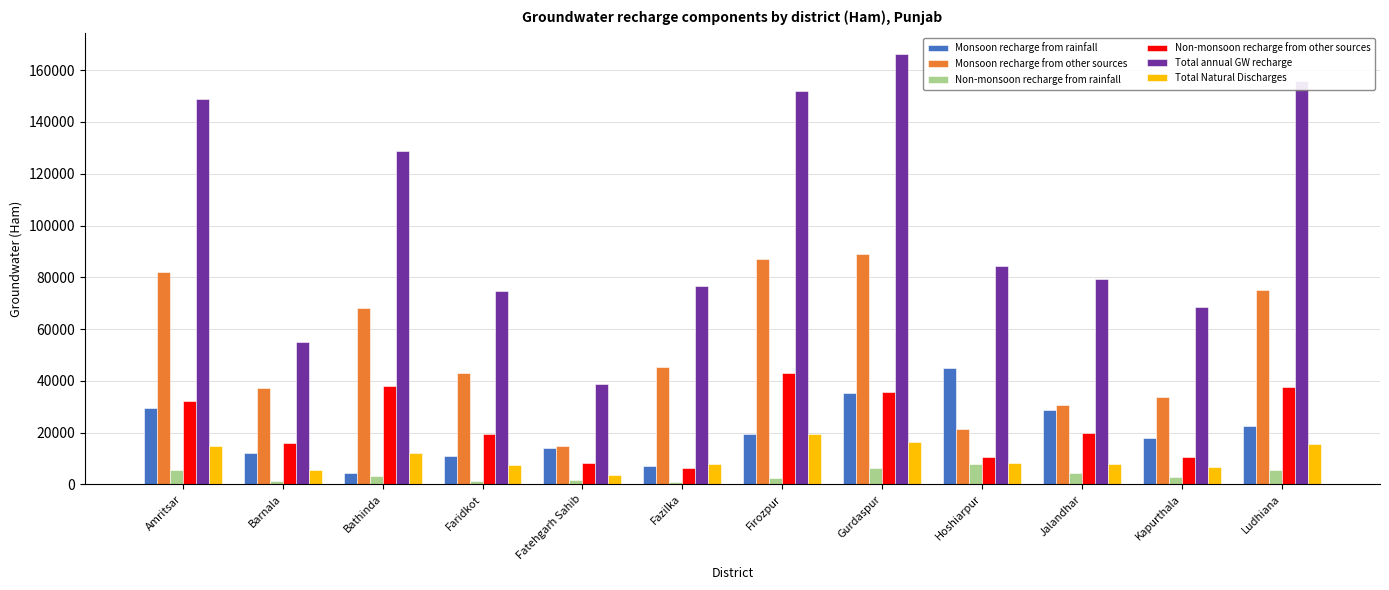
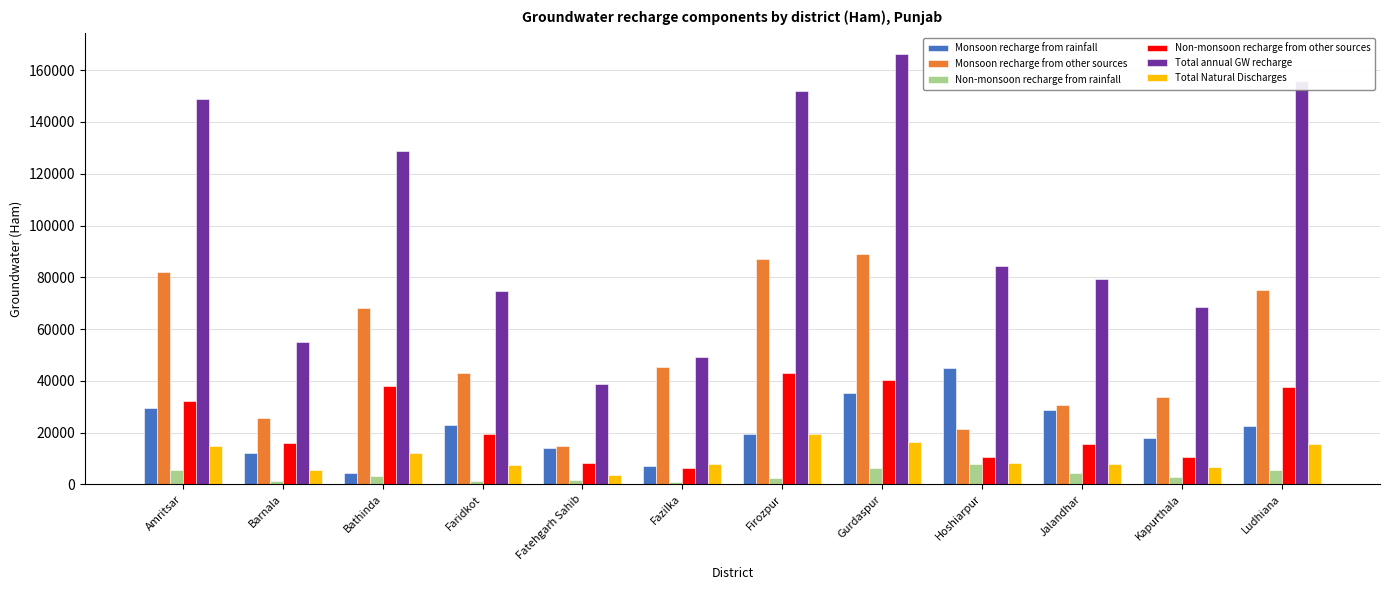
Monsoon recharge from other sources, Barnala: 37000 -> 26000
Monsoon recharge from rainfall, Faridkot: 11000 -> 23000
Total annual GW recharge, Fazilka: 77000 -> 49000
Non-monsoon recharge from other sources, Gurdaspur: 36000 -> 40000
Non-monsoon recharge from other sources, Jalandhar: 20000 -> 15000
